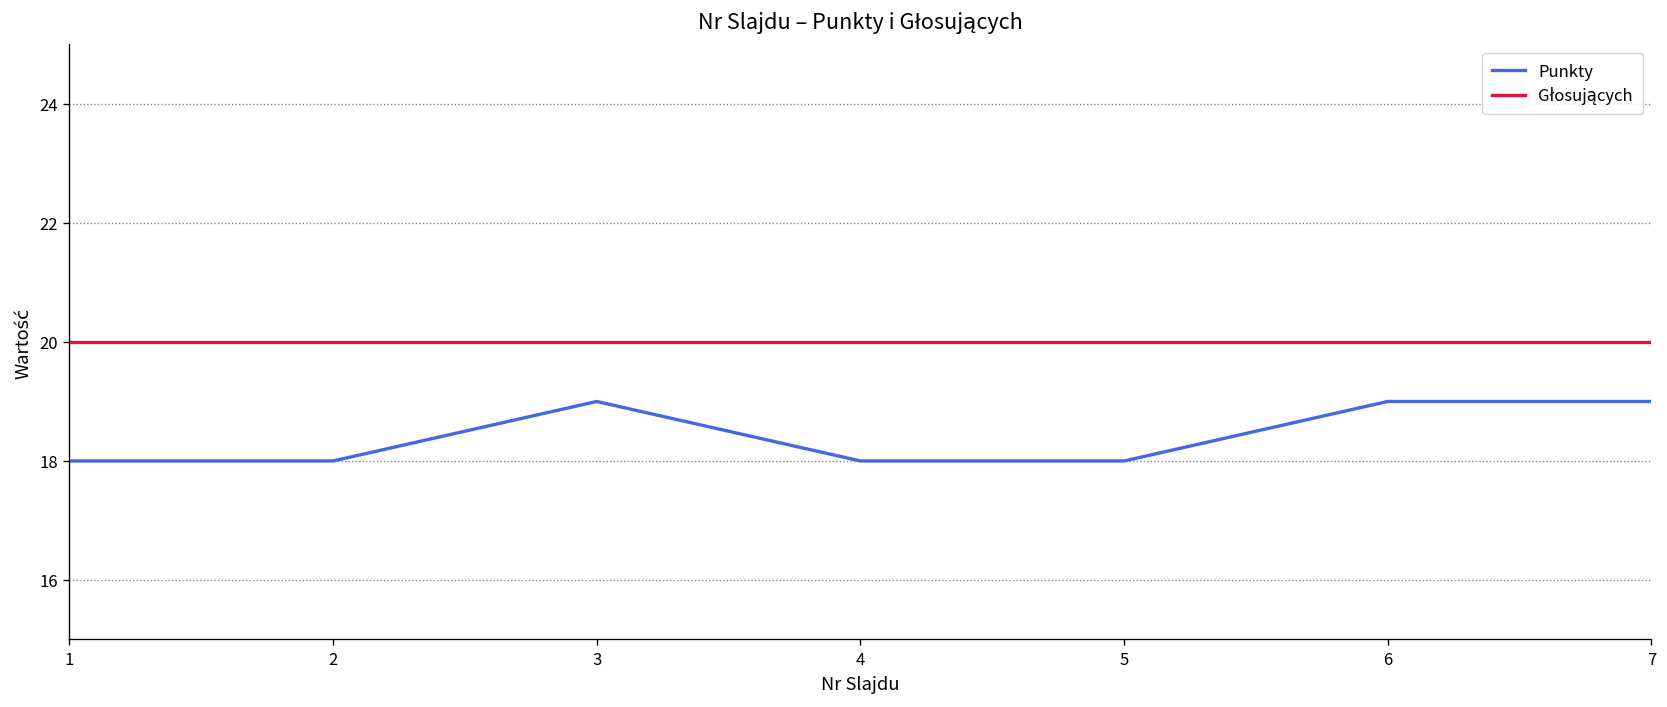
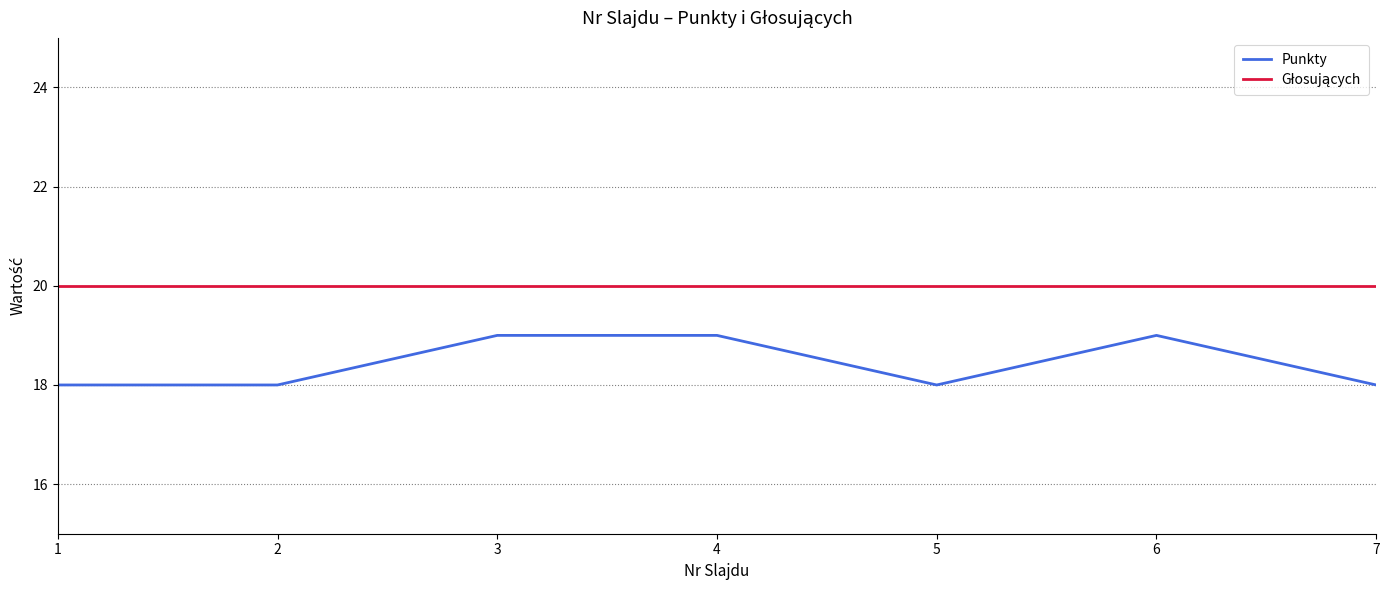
Punkty, 4: 18 -> 19
Punkty, 7: 19 -> 18
